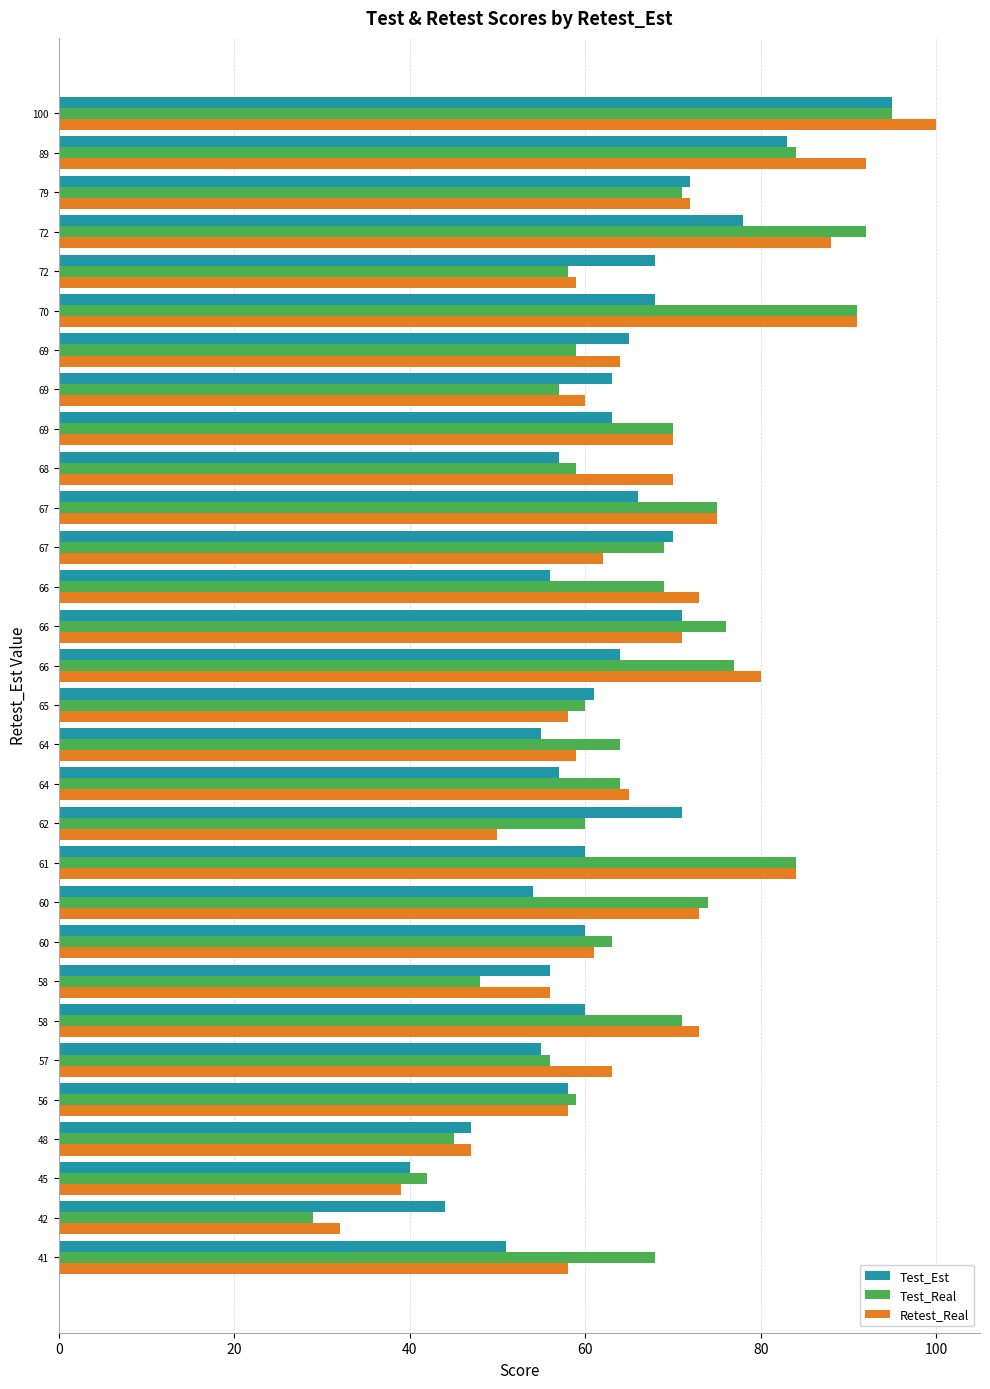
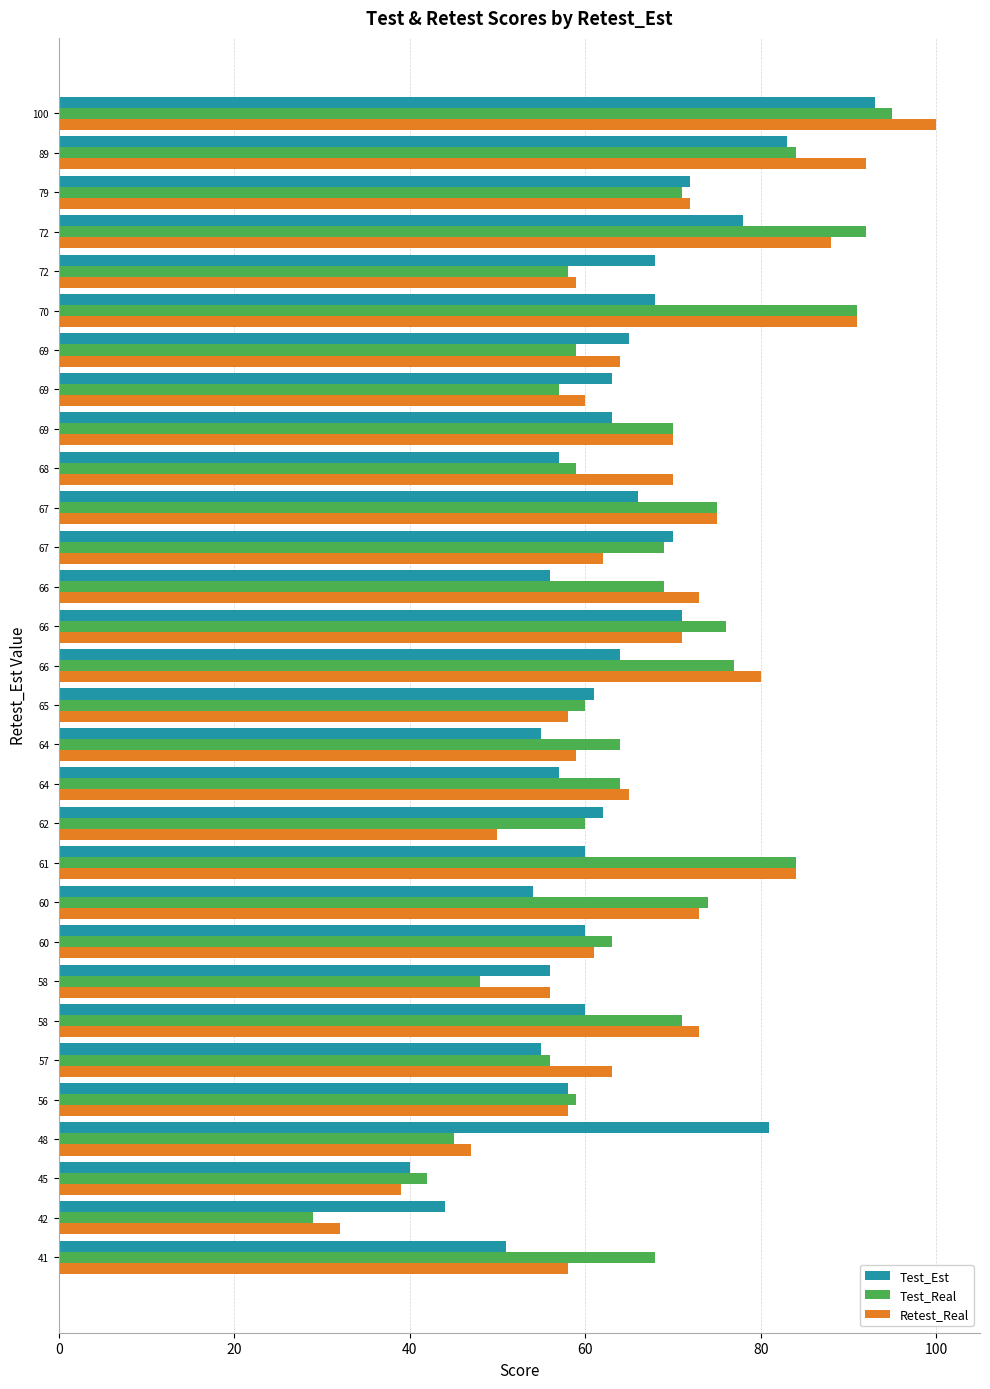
Test_Est, 100: 95 -> 93
Test_Est, 62: 71 -> 62
Test_Est, 48: 47 -> 81
